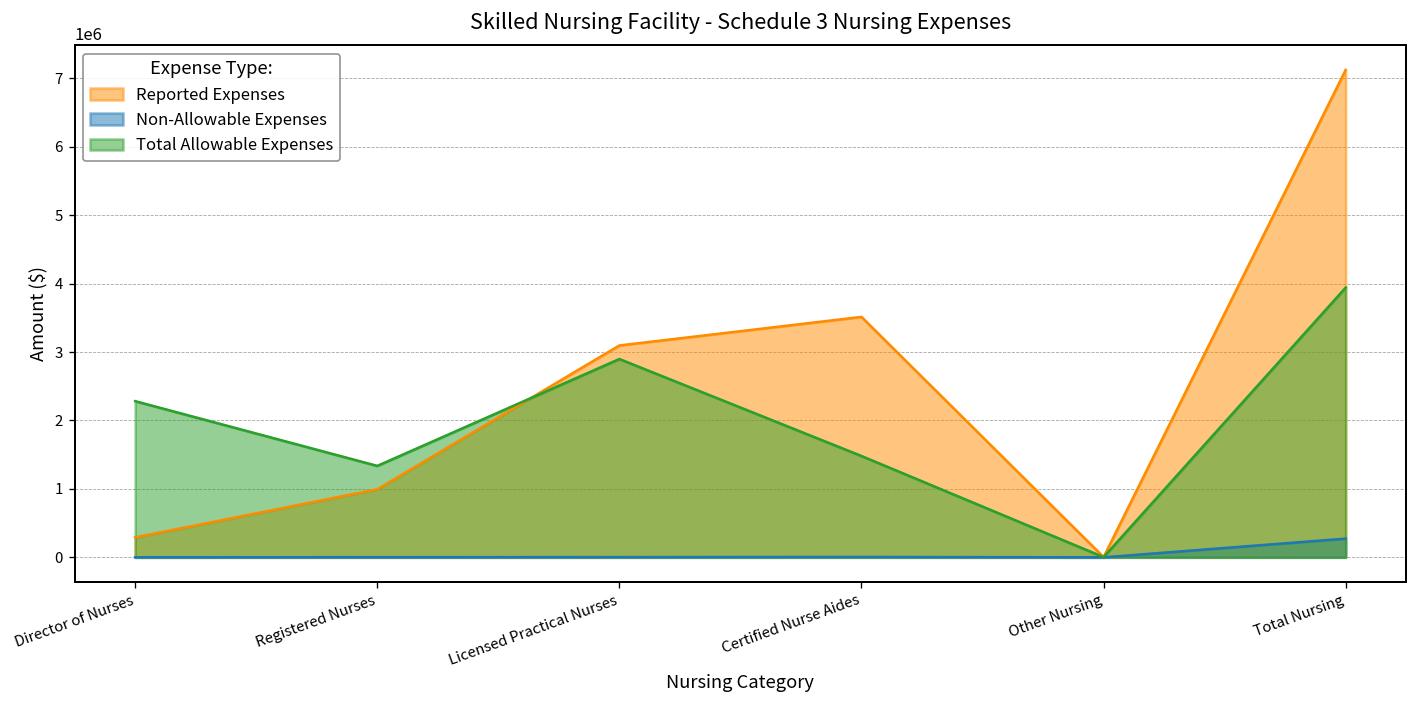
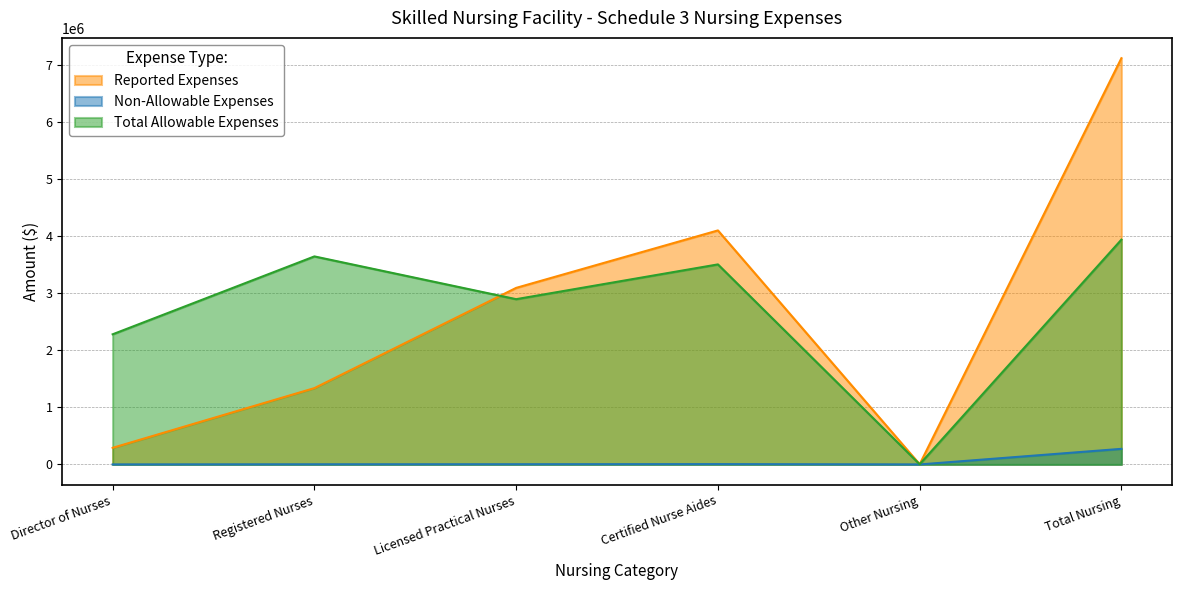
Reported Expenses, Registered Nurses: 1000000 -> 1300000
Total Allowable Expenses, Registered Nurses: 1300000 -> 3600000
Reported Expenses, Certified Nurse Aides: 3500000 -> 4100000
Total Allowable Expenses, Certified Nurse Aides: 1500000 -> 3500000
